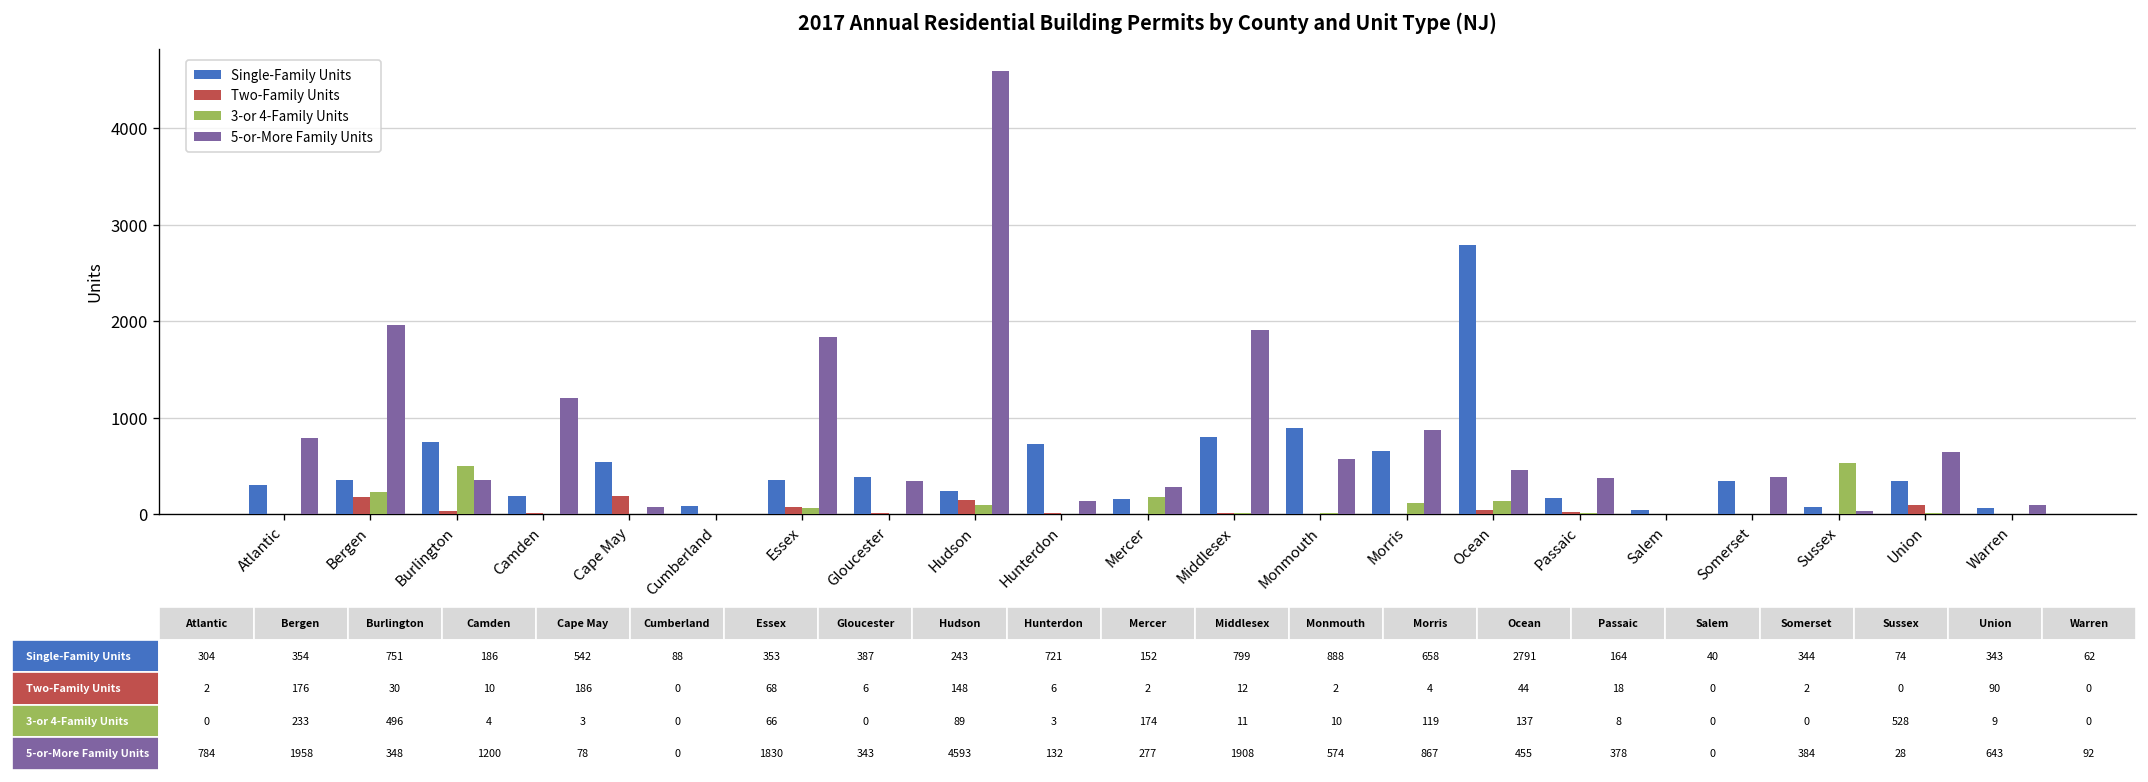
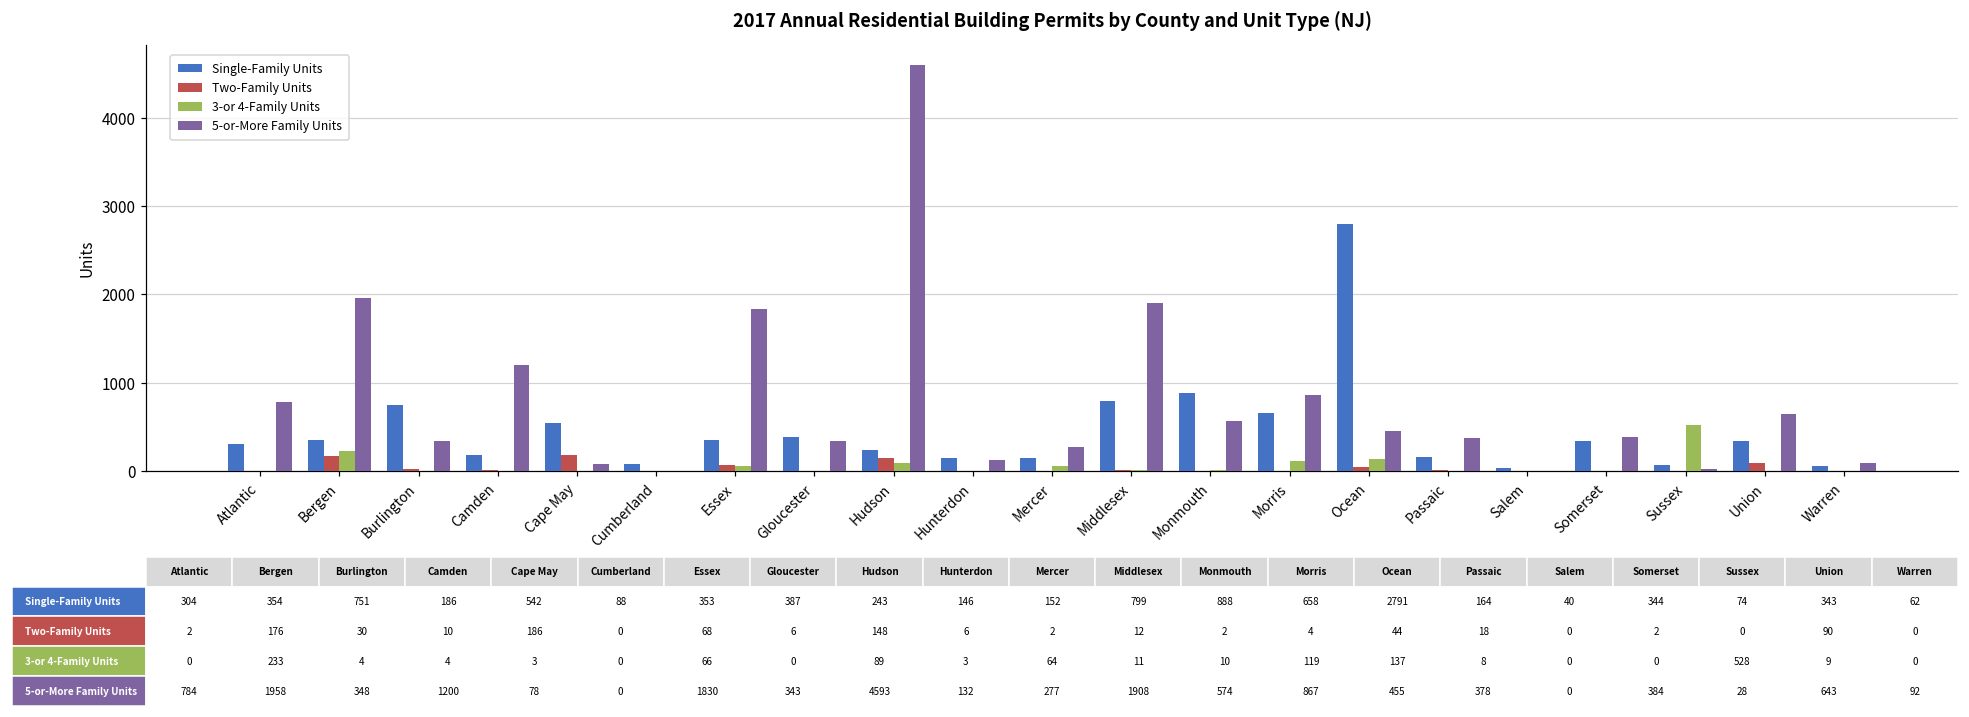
3-or 4-Family Units, Burlington: 496 -> 4
Single-Family Units, Hunterdon: 721 -> 146
3-or 4-Family Units, Mercer: 174 -> 64
